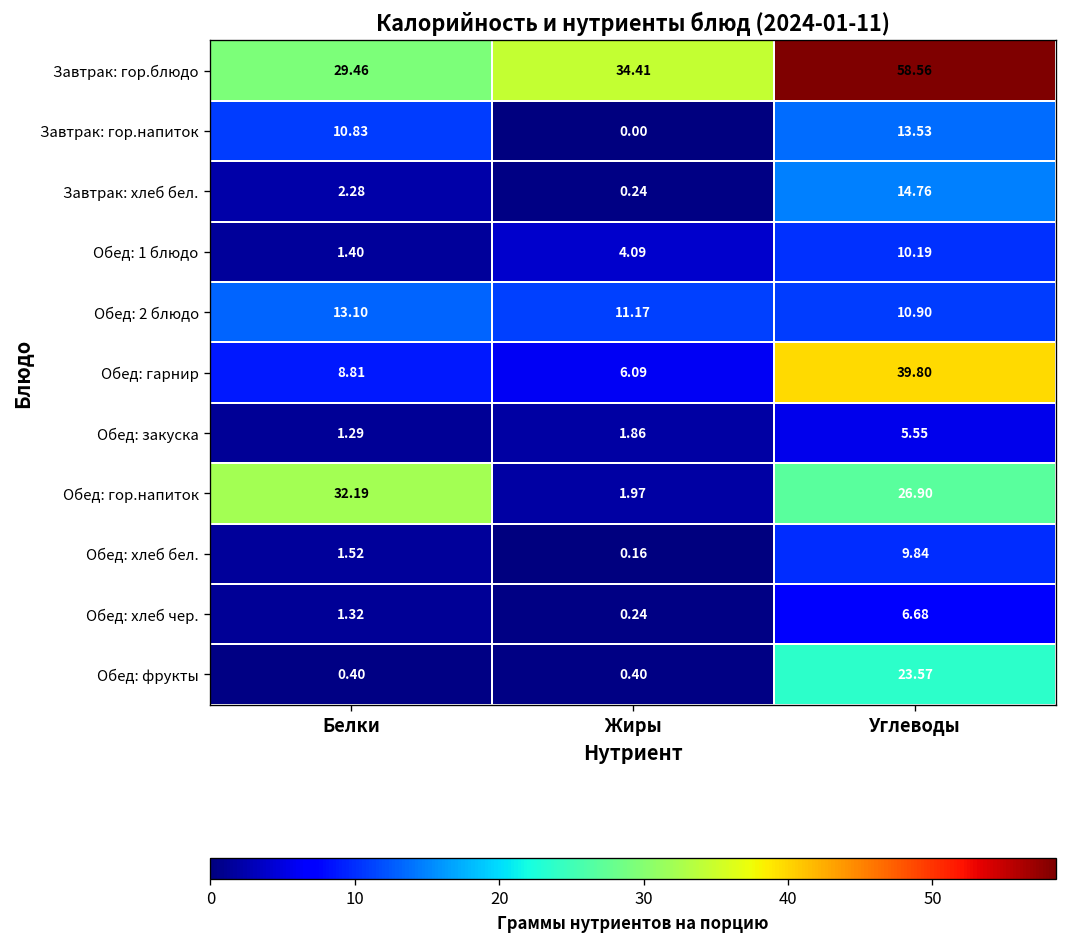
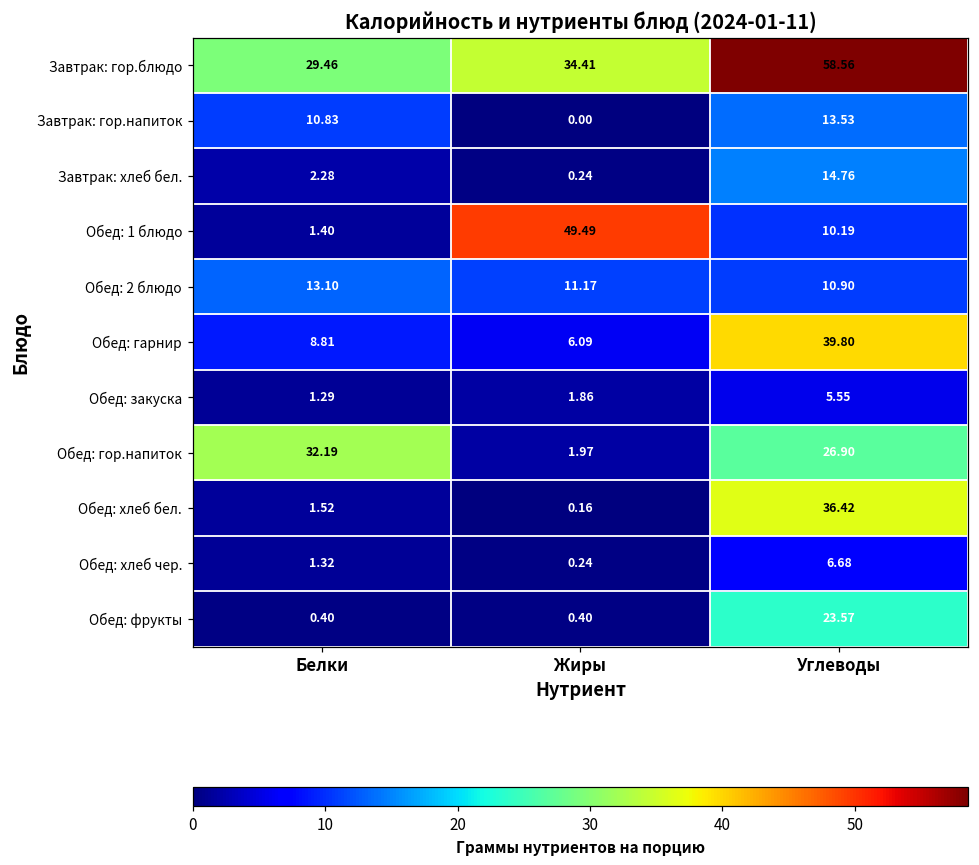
Обед: 1 блюдо, Жиры: 4.09 -> 49.49
Обед: хлеб бел., Углеводы: 9.84 -> 36.42
